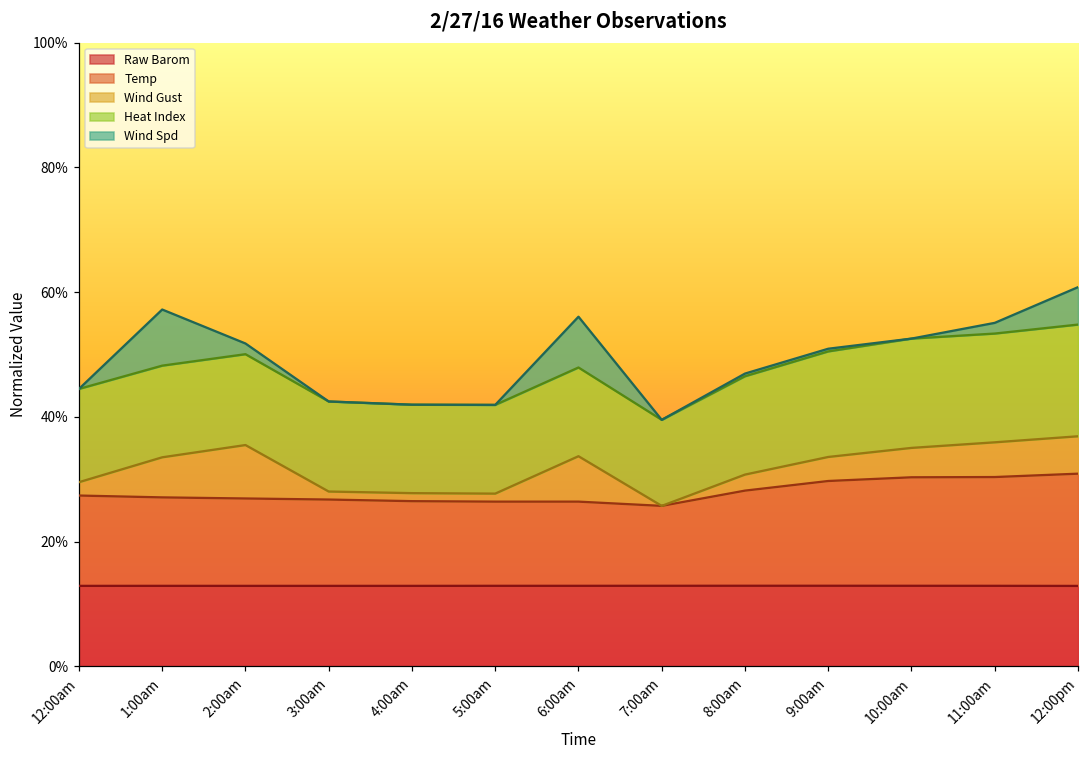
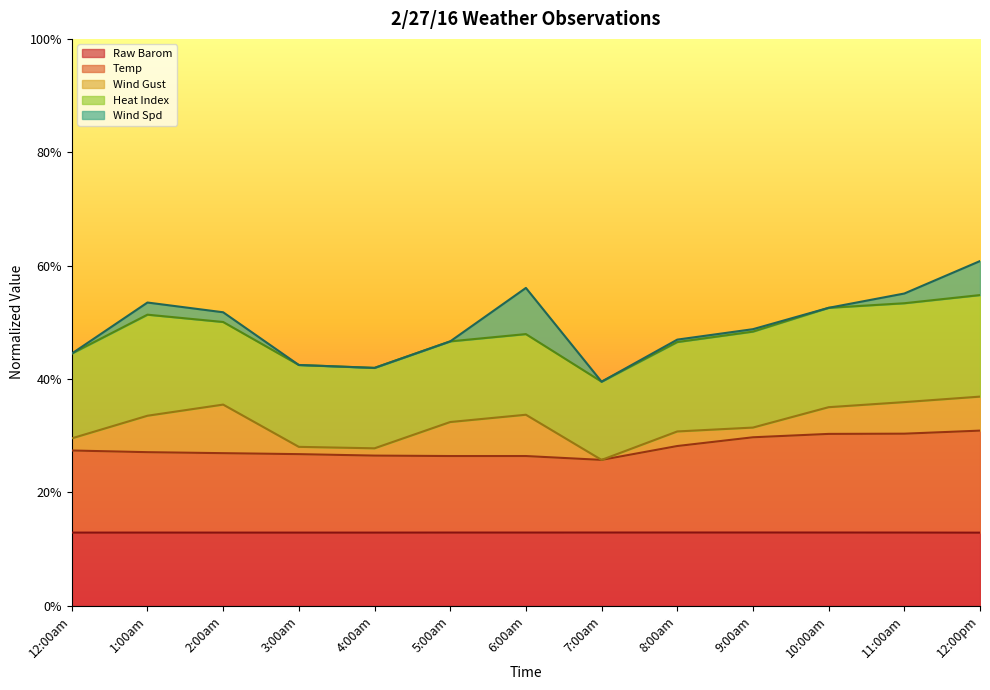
Heat Index, 1:00am: 15% -> 18%
Wind Spd, 1:00am: 9% -> 2%
Wind Gust, 5:00am: 1% -> 6%
Wind Gust, 9:00am: 4% -> 2%
